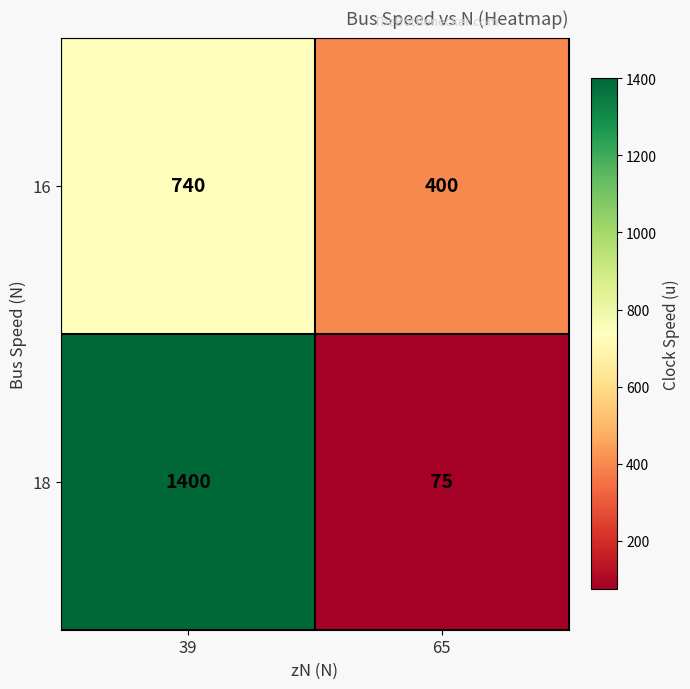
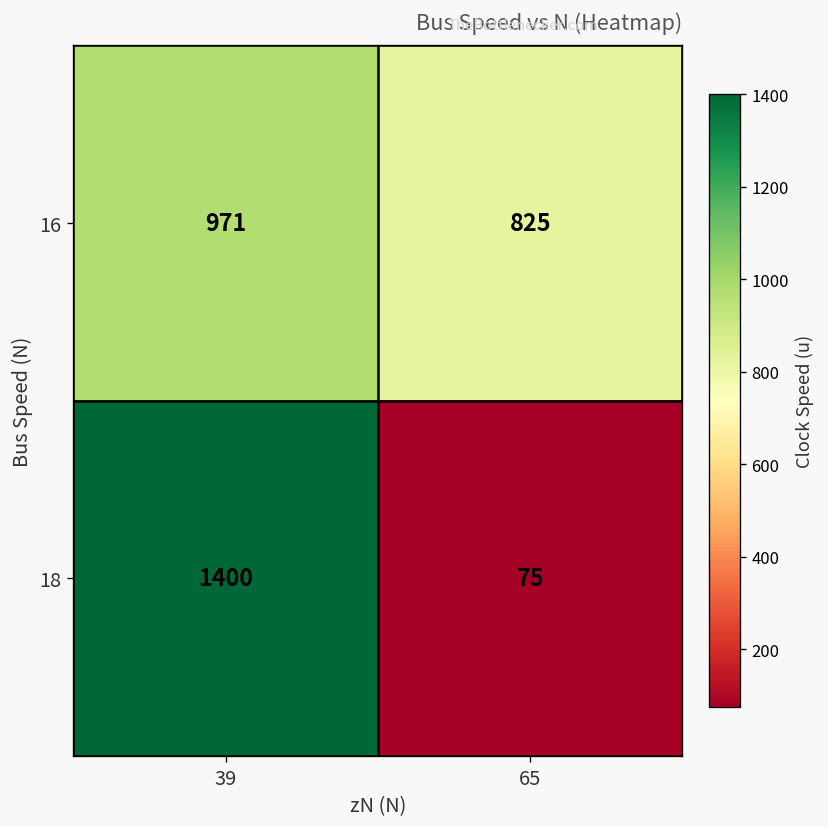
16, 39: 740 -> 971
16, 65: 400 -> 825
